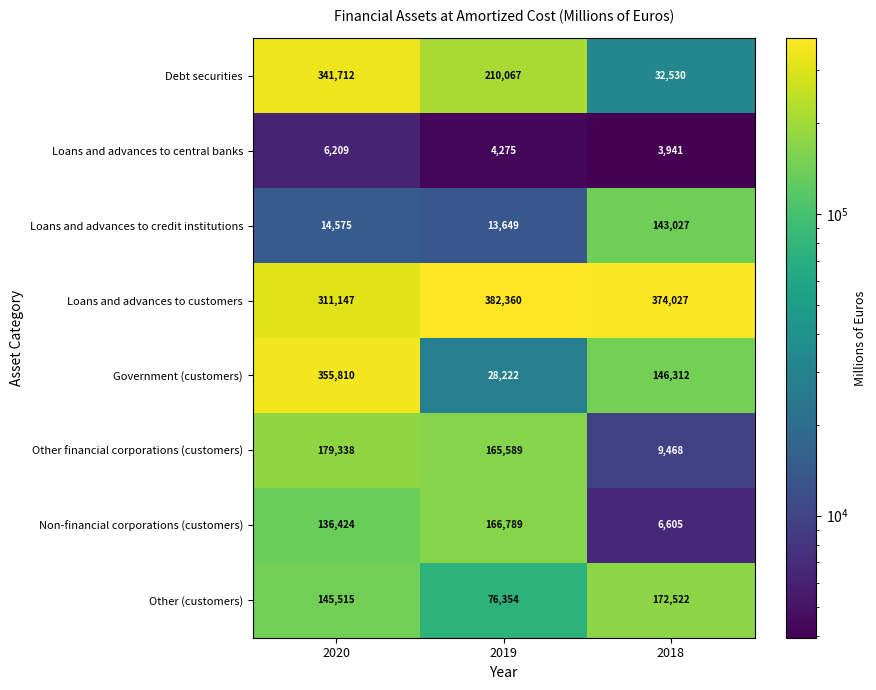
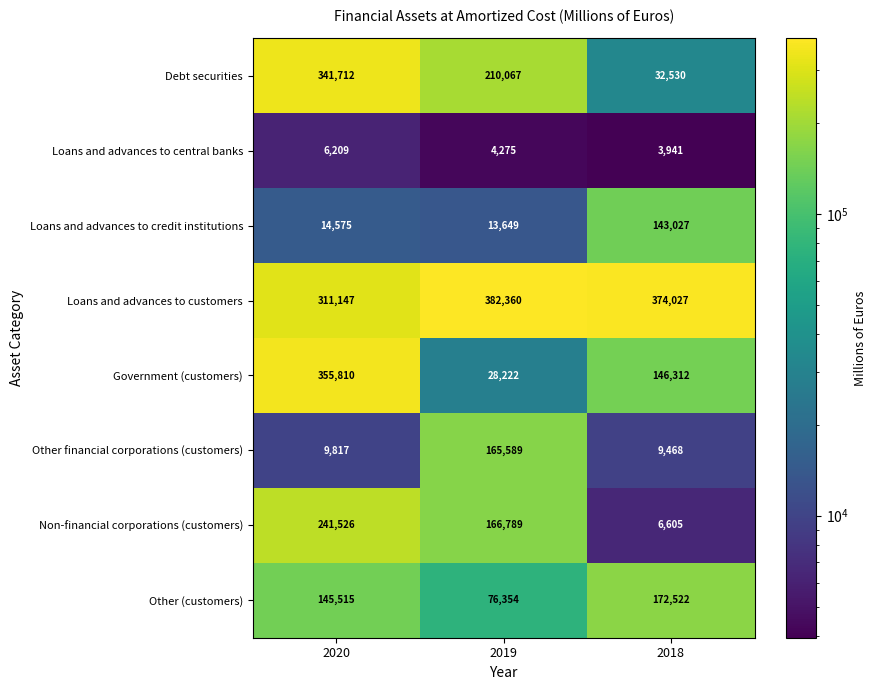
Other financial corporations (customers), 2020: 179,338 -> 9,817
Non-financial corporations (customers), 2020: 136,424 -> 241,526
